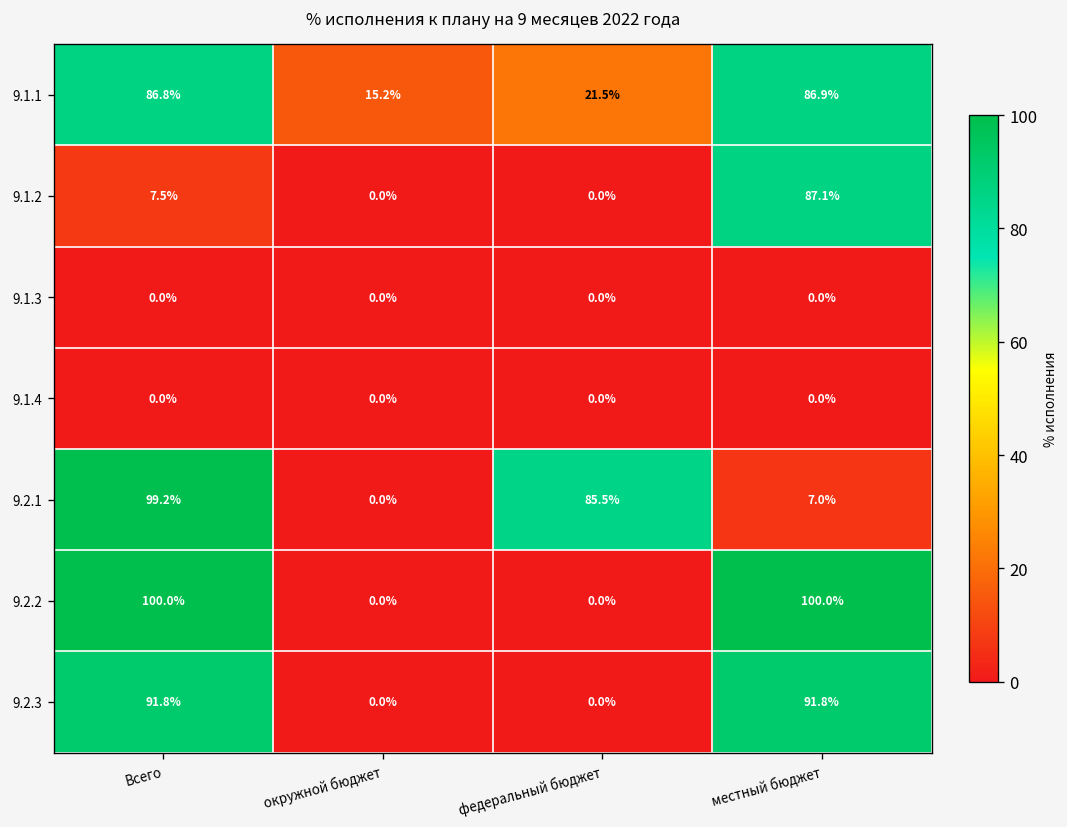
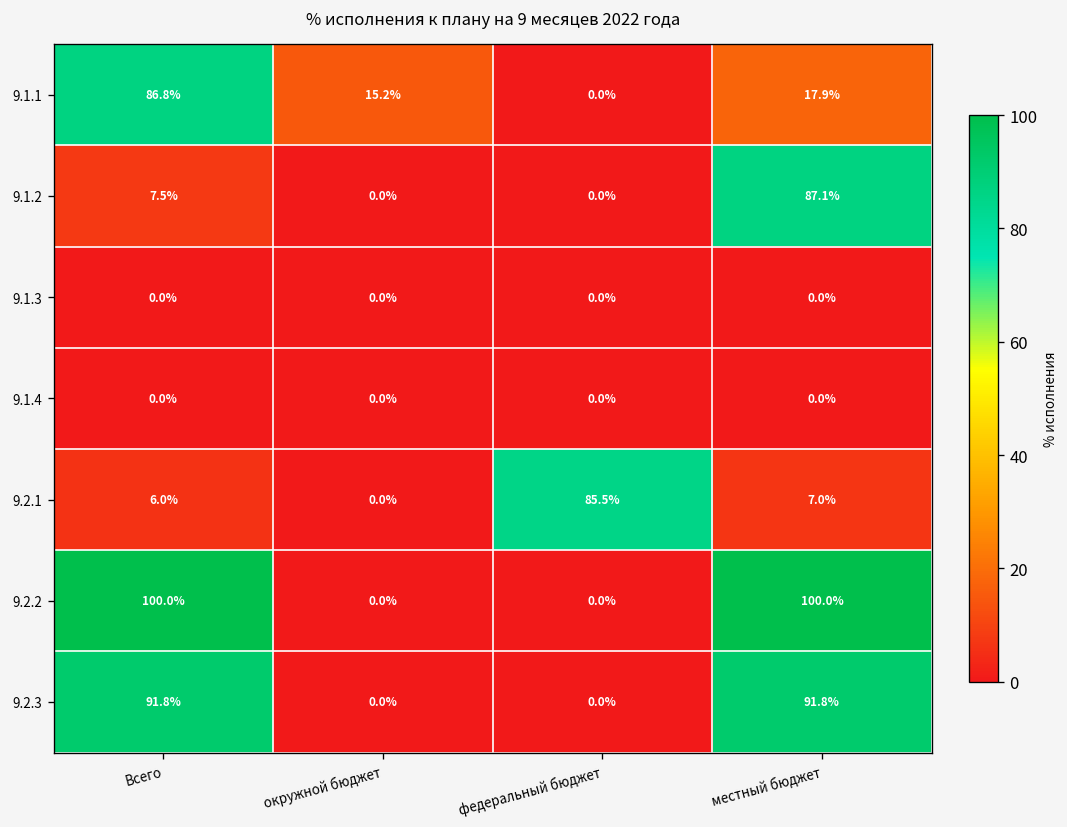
9.1.1, федеральный бюджет: 21.5% -> 0.0%
9.1.1, местный бюджет: 86.9% -> 17.9%
9.2.1, Всего: 99.2% -> 6.0%
